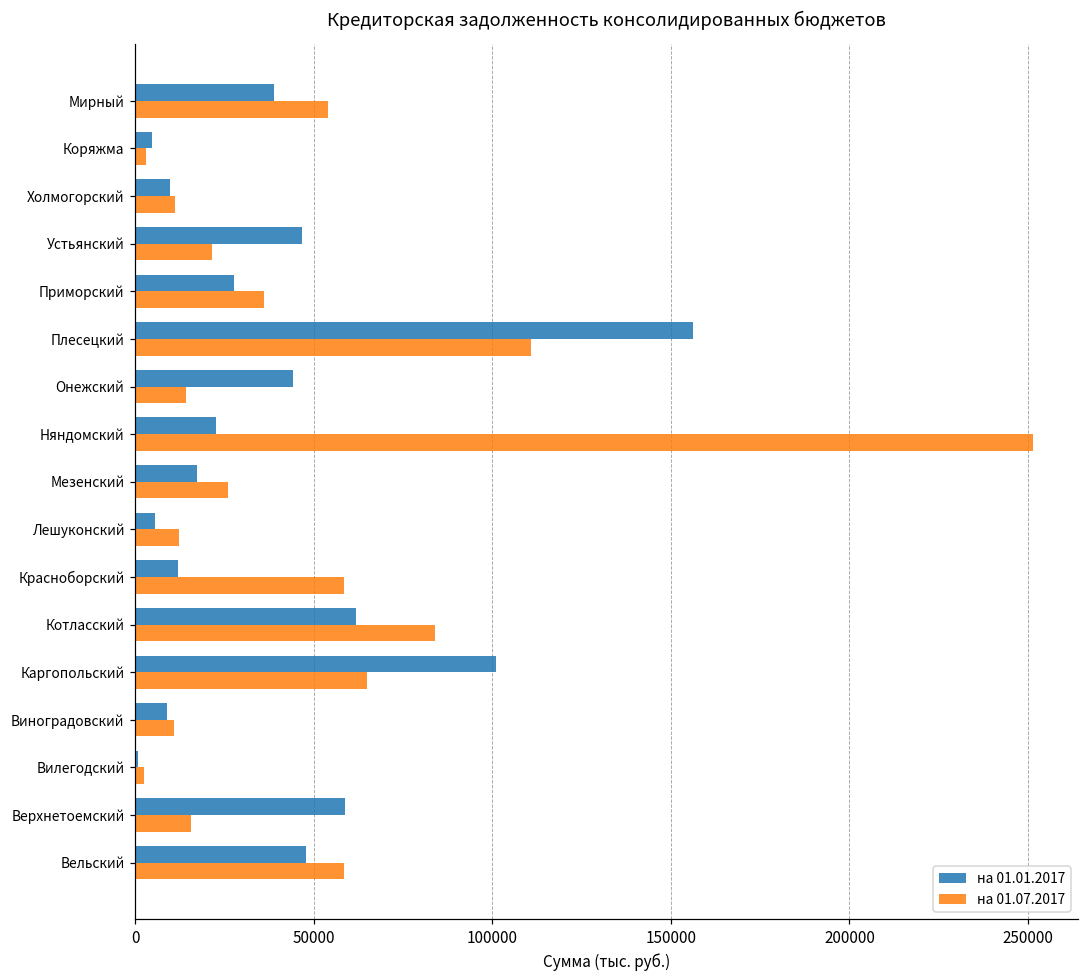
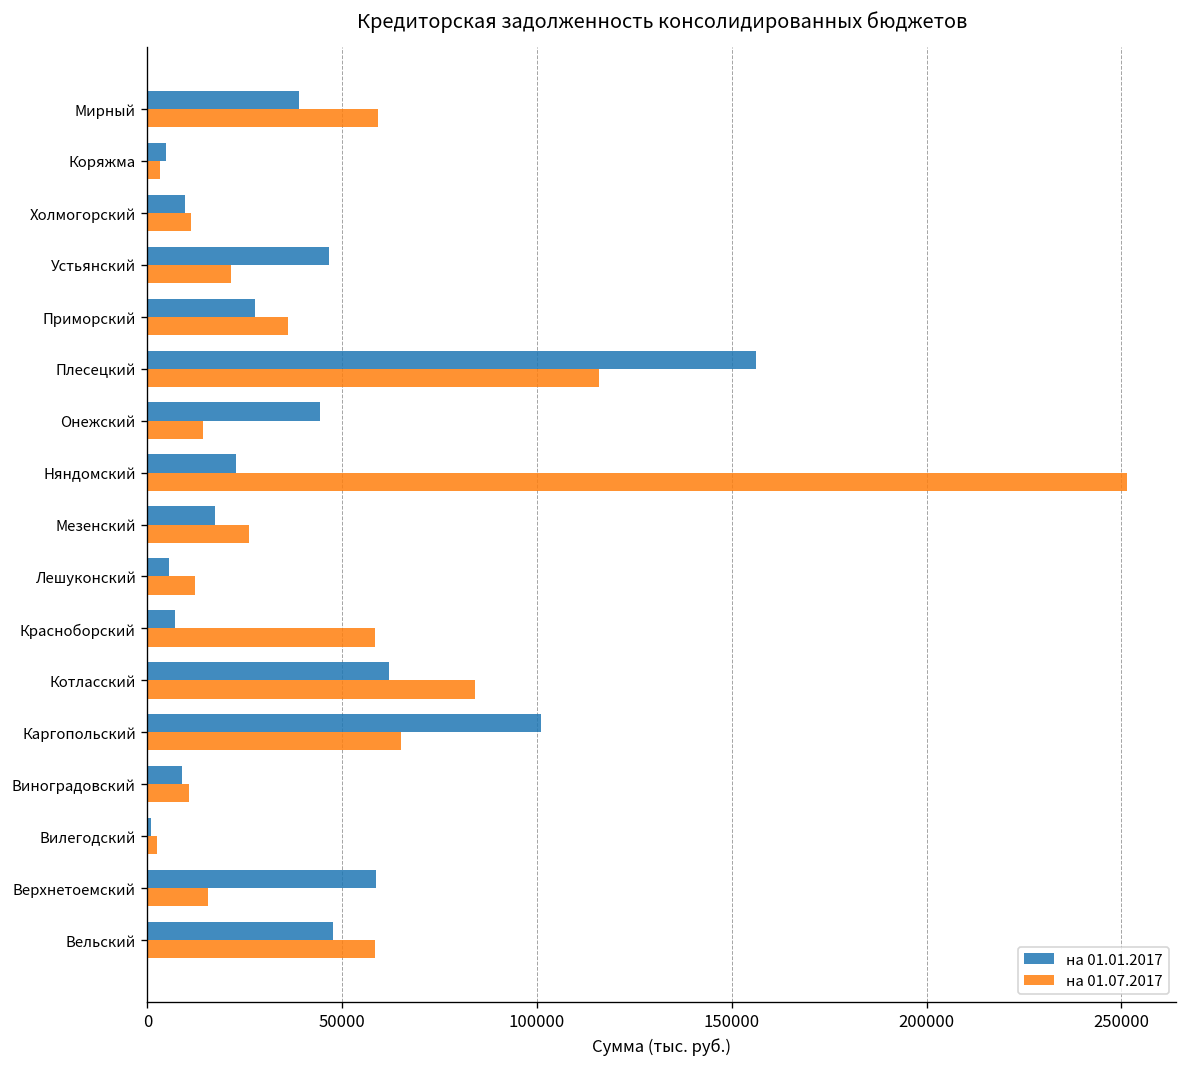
на 01.07.2017, Мирный: 54000 -> 59000
на 01.07.2017, Плесецкий: 111000 -> 116000
на 01.01.2017, Красноборский: 12000 -> 7000
